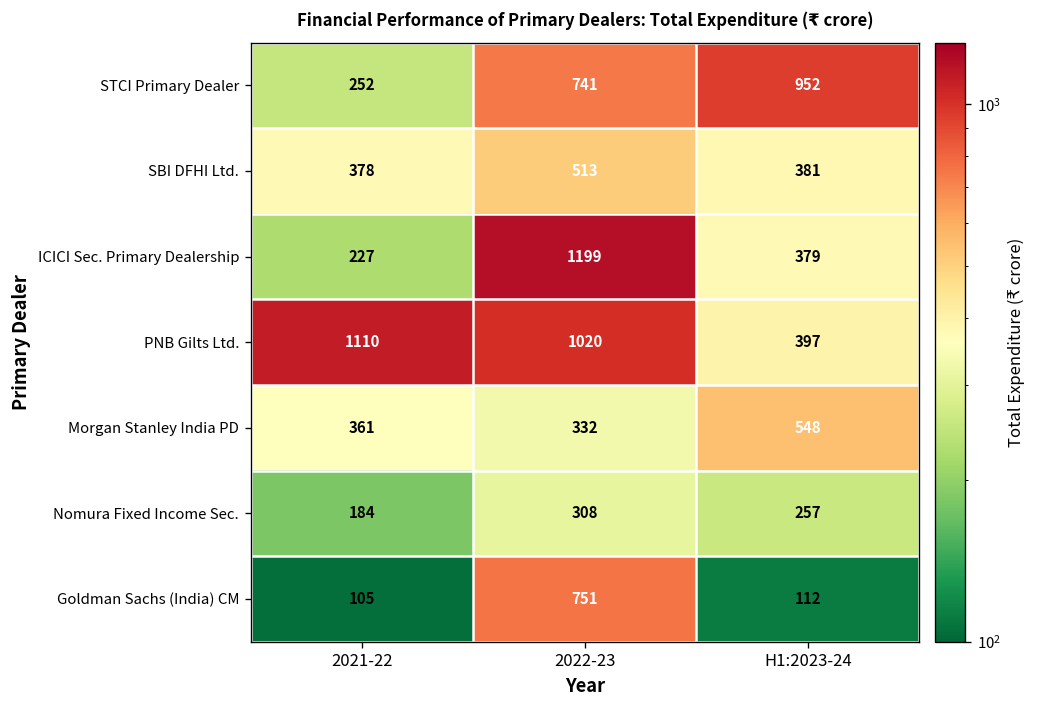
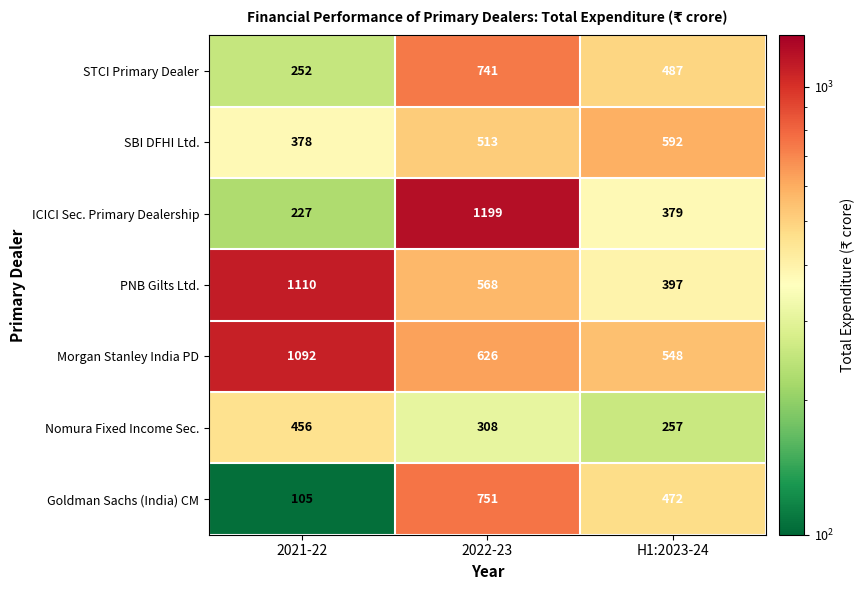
STCI Primary Dealer, H1:2023-24: 952 -> 487
SBI DFHI Ltd., H1:2023-24: 381 -> 592
PNB Gilts Ltd., 2022-23: 1020 -> 568
Morgan Stanley India PD, 2021-22: 361 -> 1092
Morgan Stanley India PD, 2022-23: 332 -> 626
Nomura Fixed Income Sec., 2021-22: 184 -> 456
Goldman Sachs (India) CM, H1:2023-24: 112 -> 472
